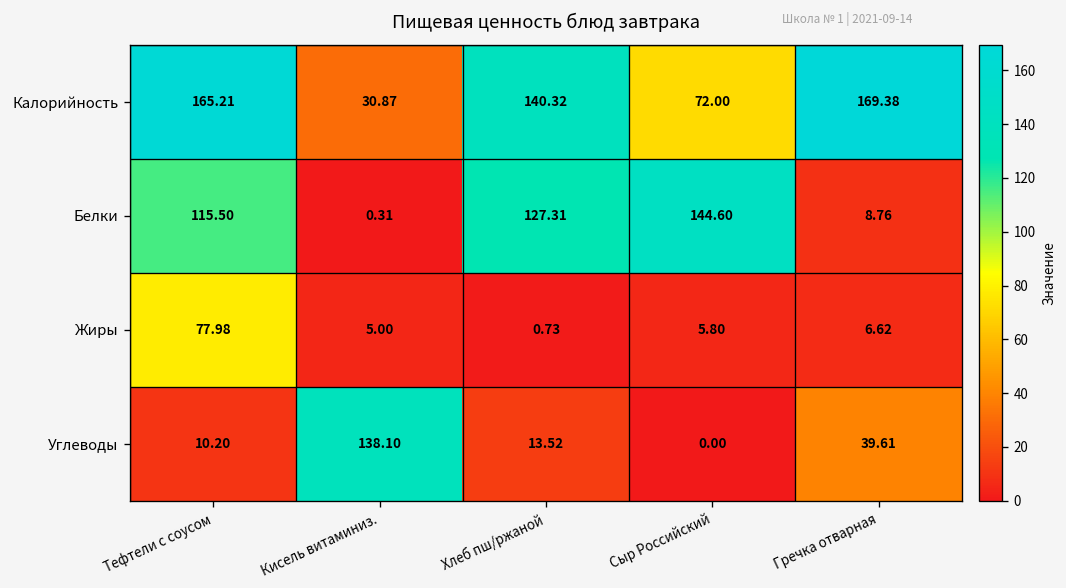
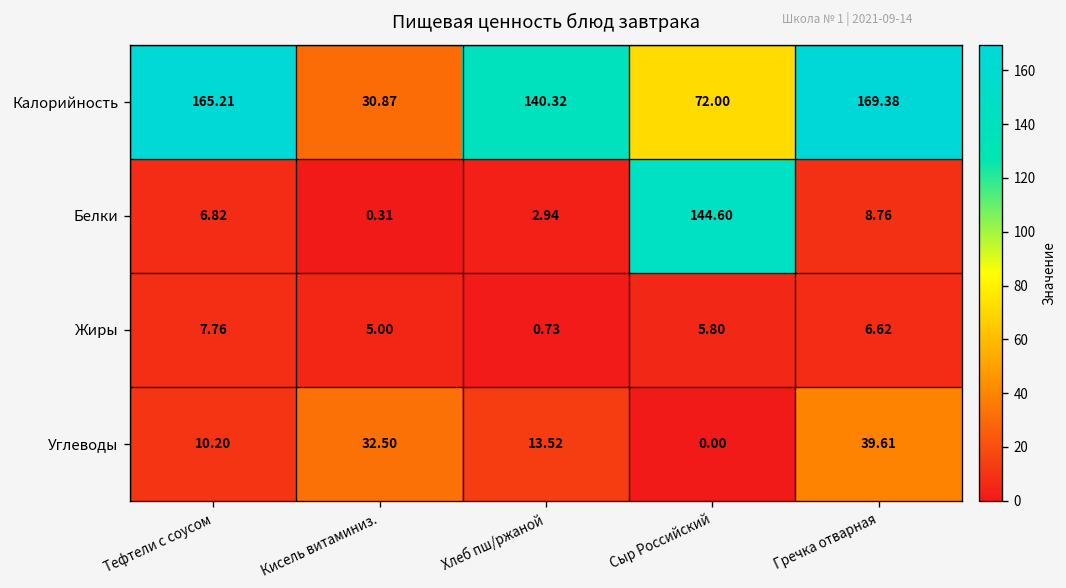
Белки, Тефтели с соусом: 115.50 -> 6.82
Белки, Хлеб пш/ржаной: 127.31 -> 2.94
Жиры, Тефтели с соусом: 77.98 -> 7.76
Углеводы, Кисель витаминиз.: 138.10 -> 32.50
